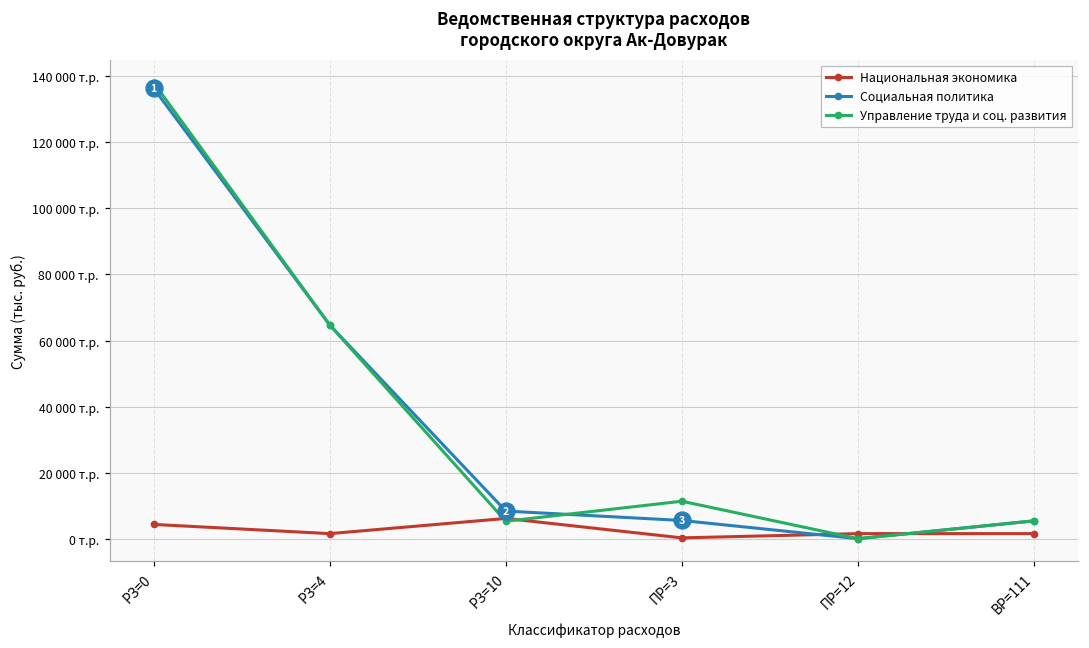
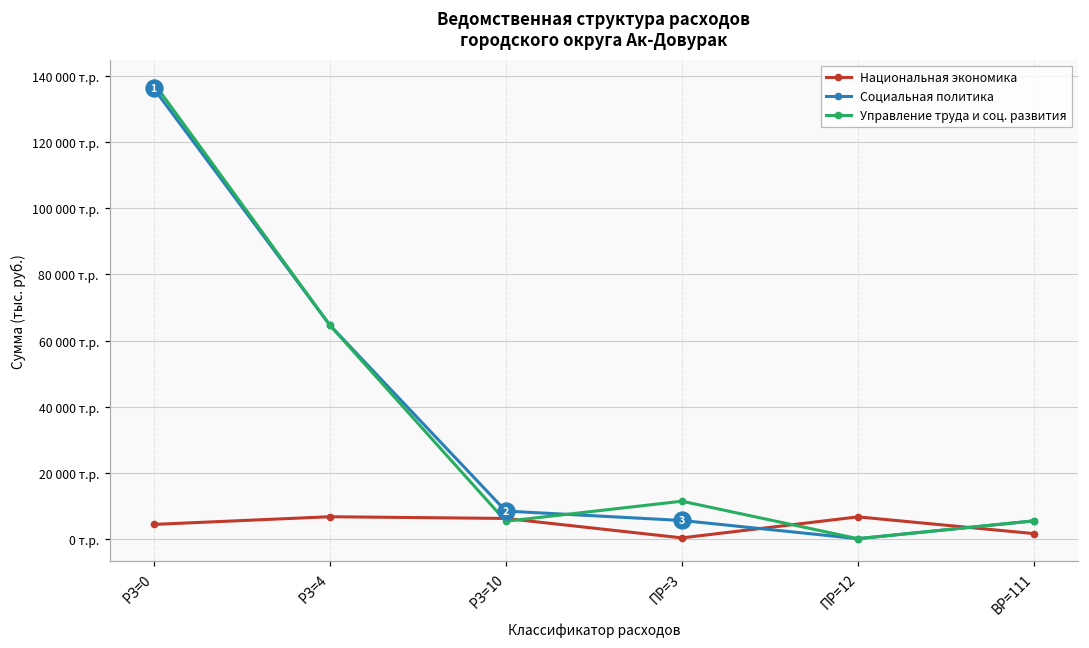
Национальная экономика, РЗ=4: 2000 т.р. -> 7000 т.р.
Национальная экономика, ПР=12: 2000 т.р. -> 7000 т.р.
